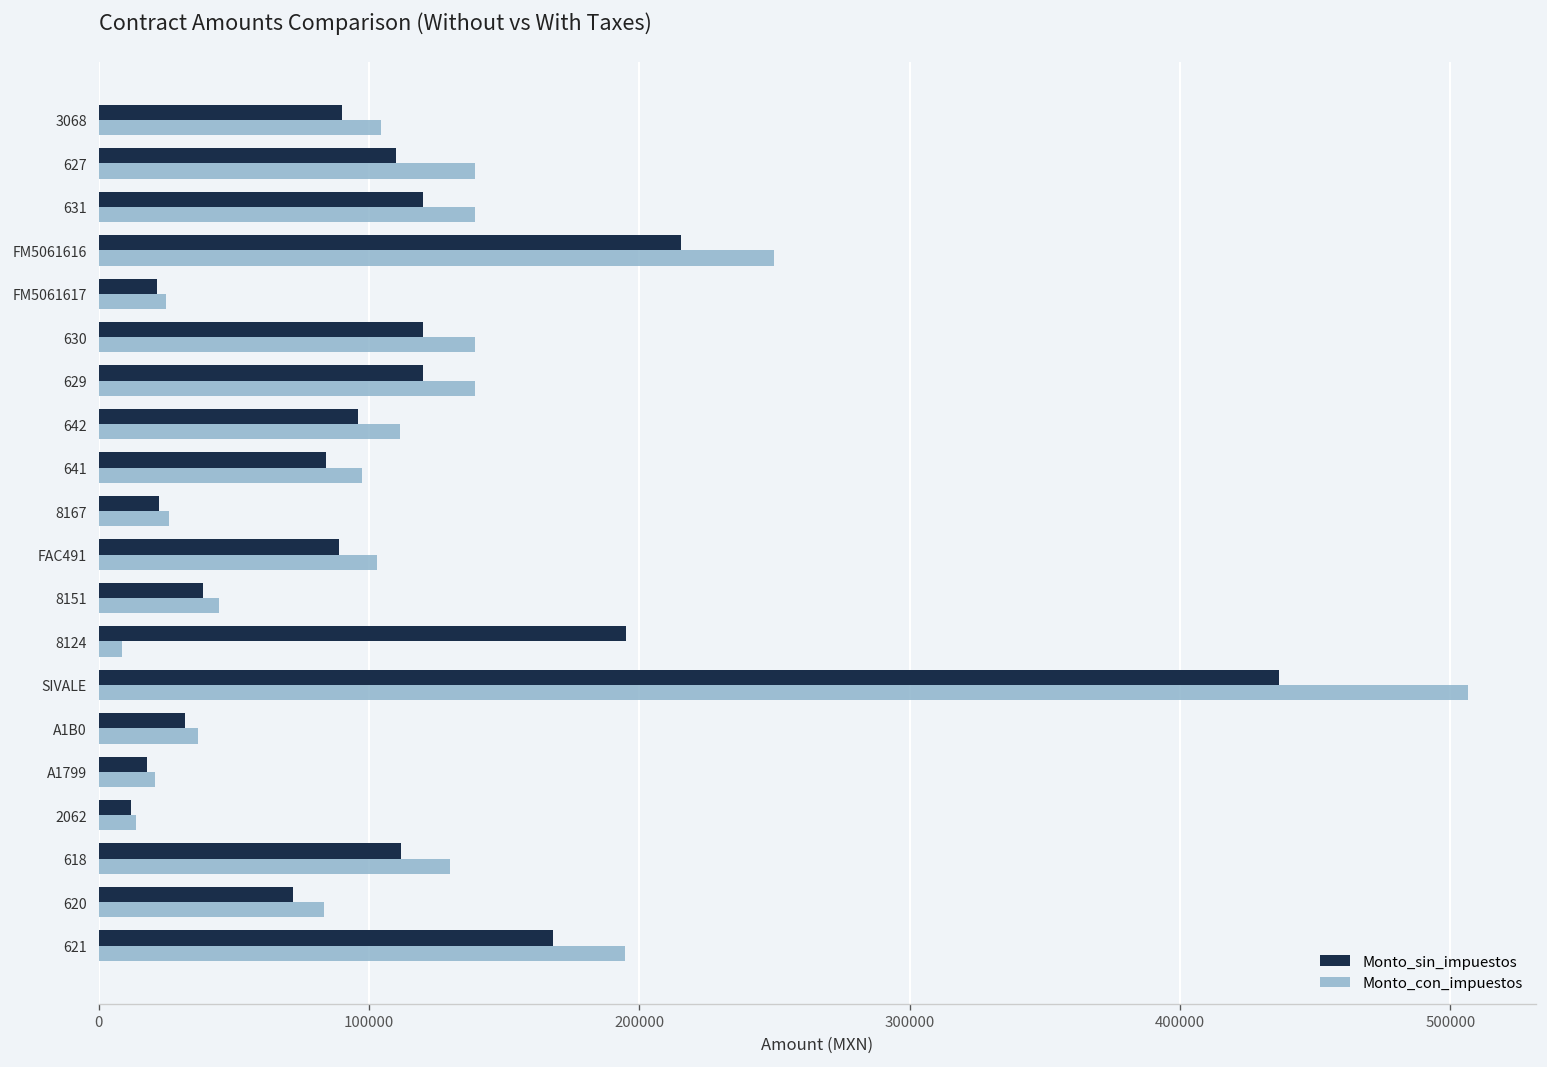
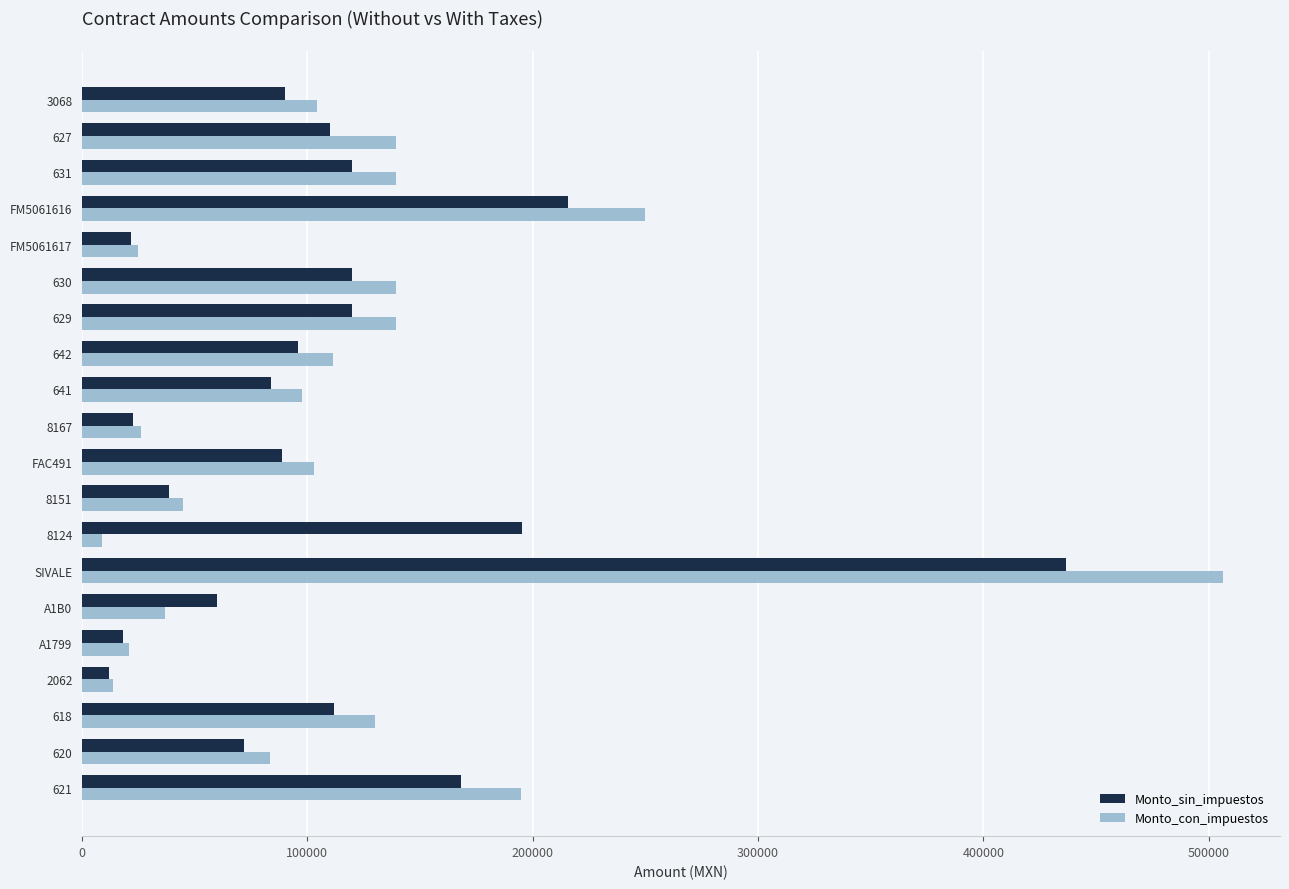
Monto_sin_impuestos, A1B0: 32000 -> 60000
